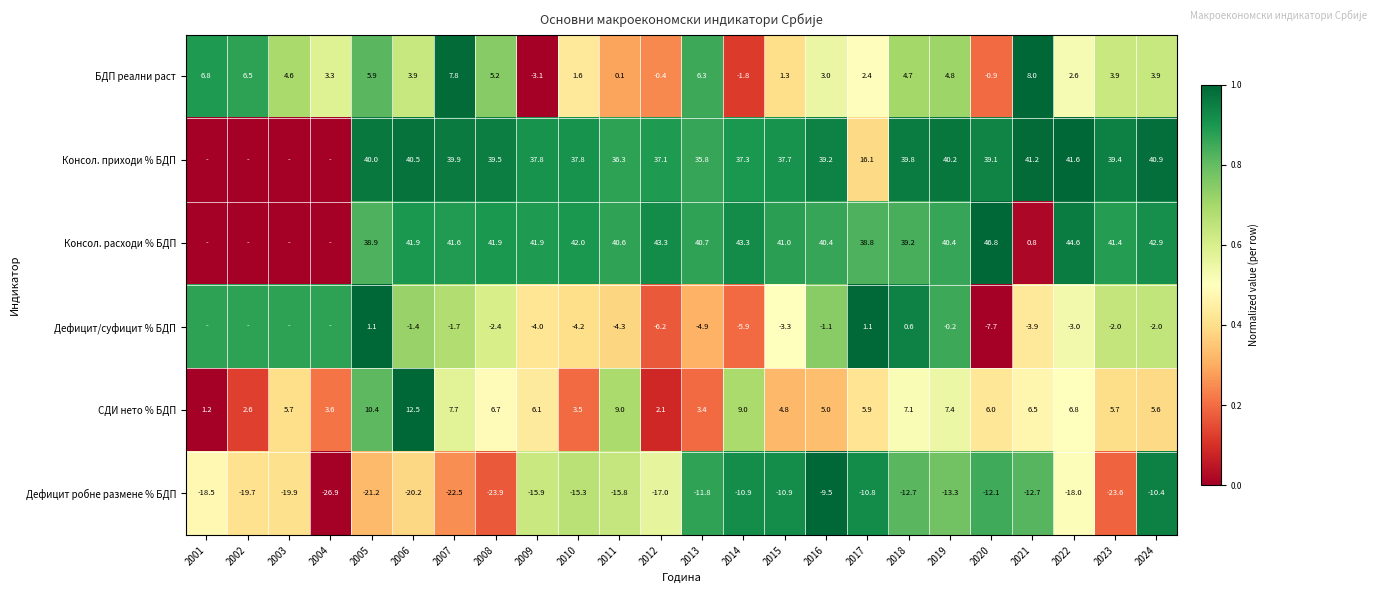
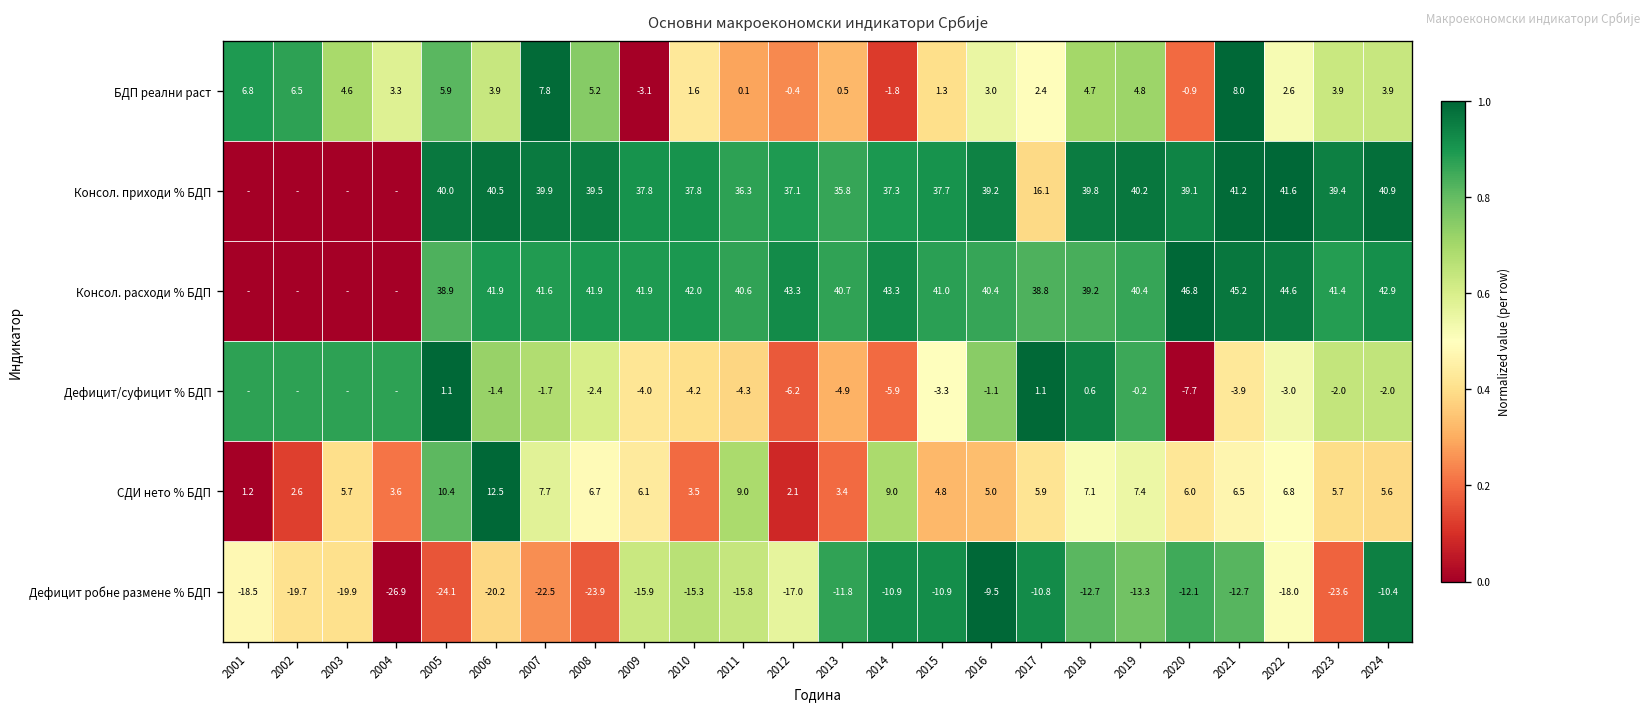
БДП реални раст, 2013: 6.3 -> 0.5
Консол. расходи % БДП, 2021: 0.8 -> 45.2
Дефицит робне размене % БДП, 2005: -21.2 -> -24.1
